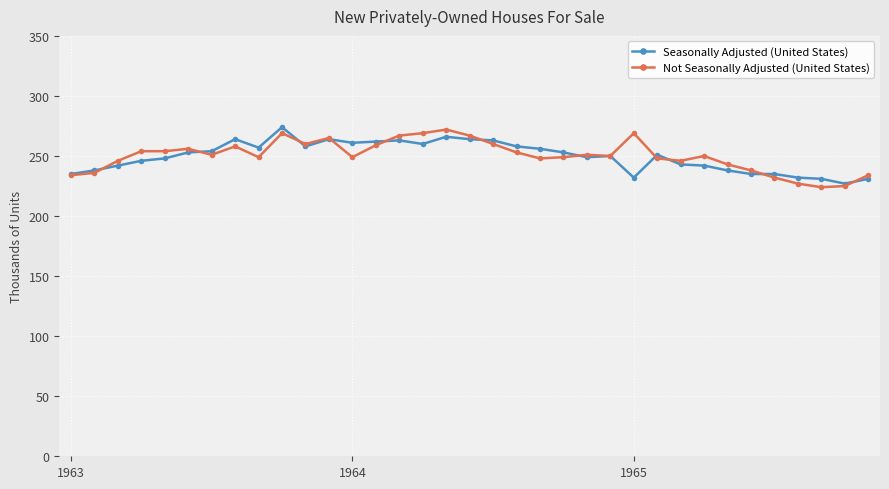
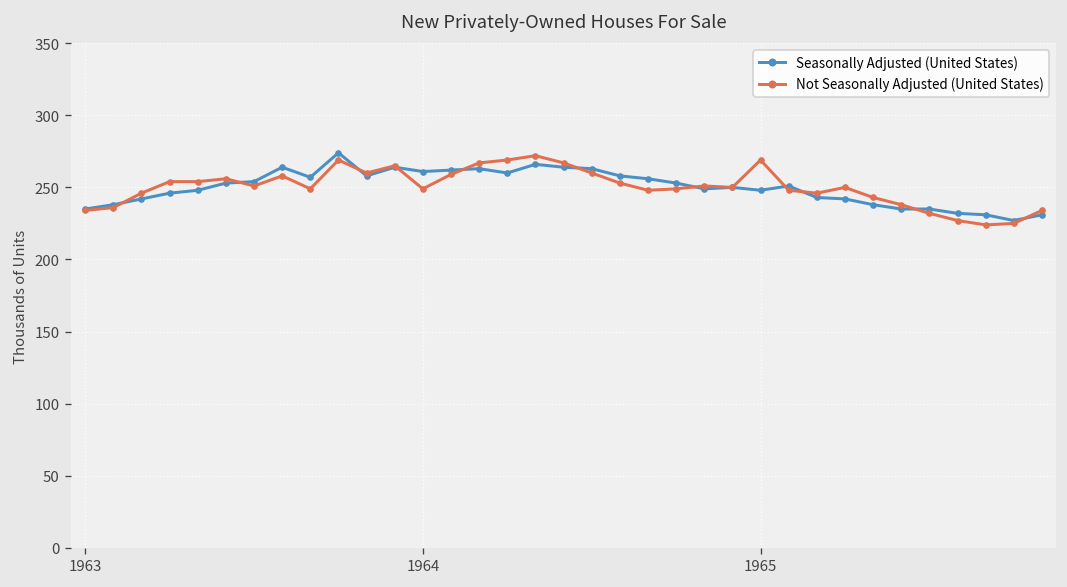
Seasonally Adjusted (United States), 1965: 232 -> 248
